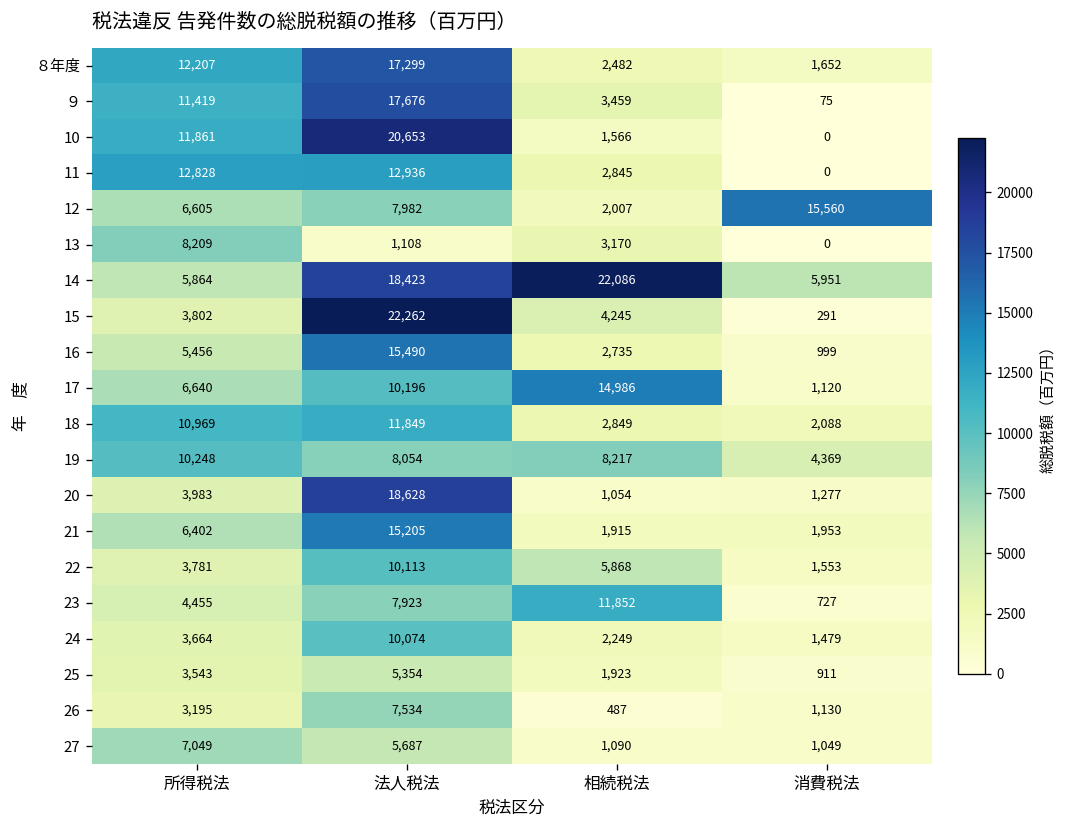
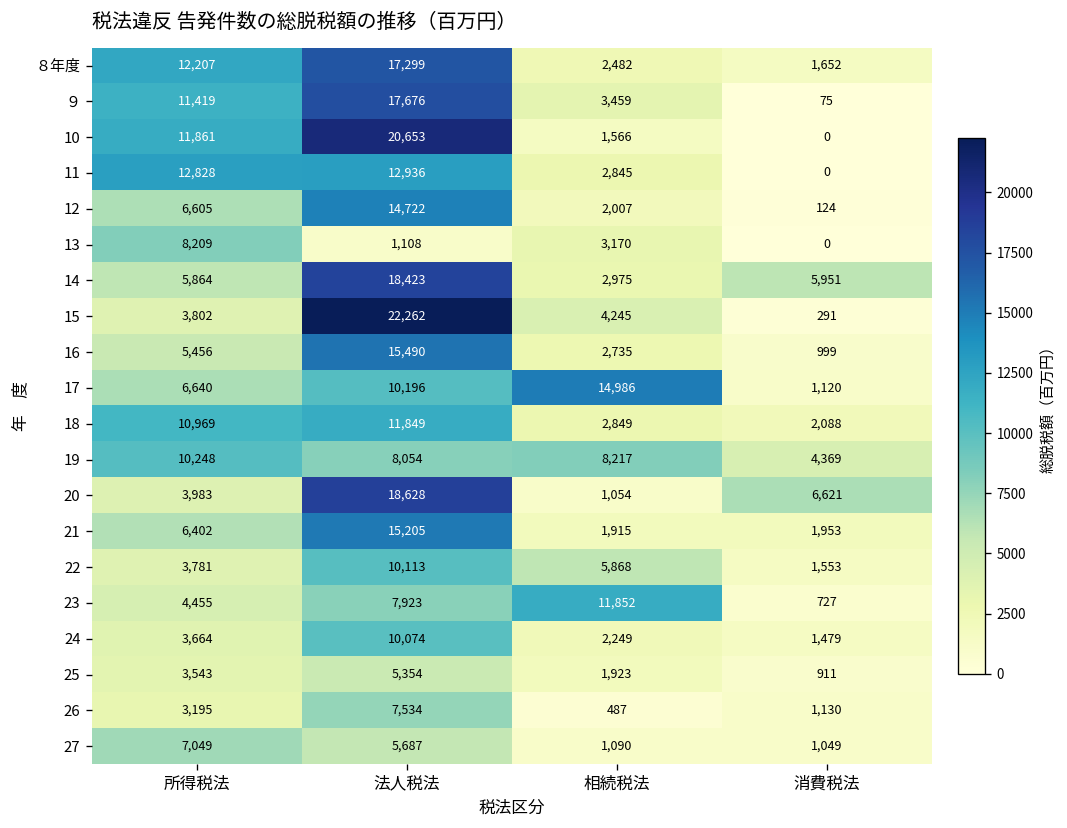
12, 法人税法: 7,982 -> 14,722
12, 消費税法: 15,560 -> 124
14, 相続税法: 22,086 -> 2,975
20, 消費税法: 1,277 -> 6,621
